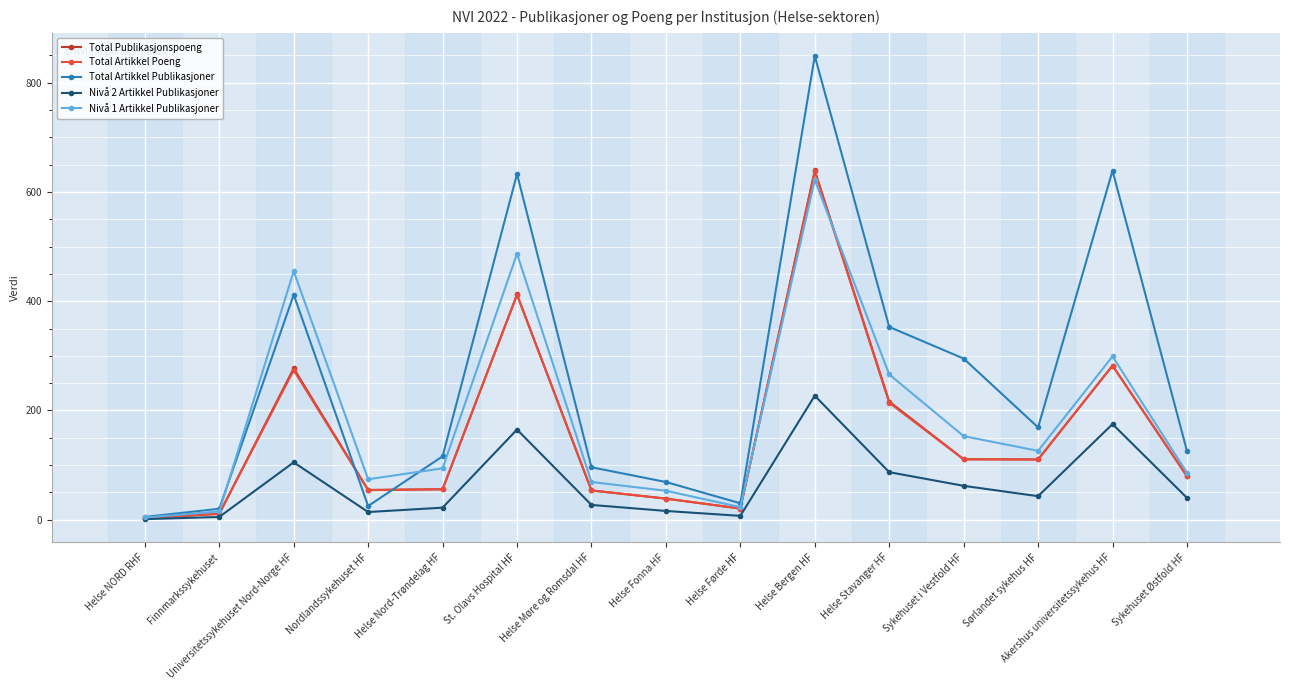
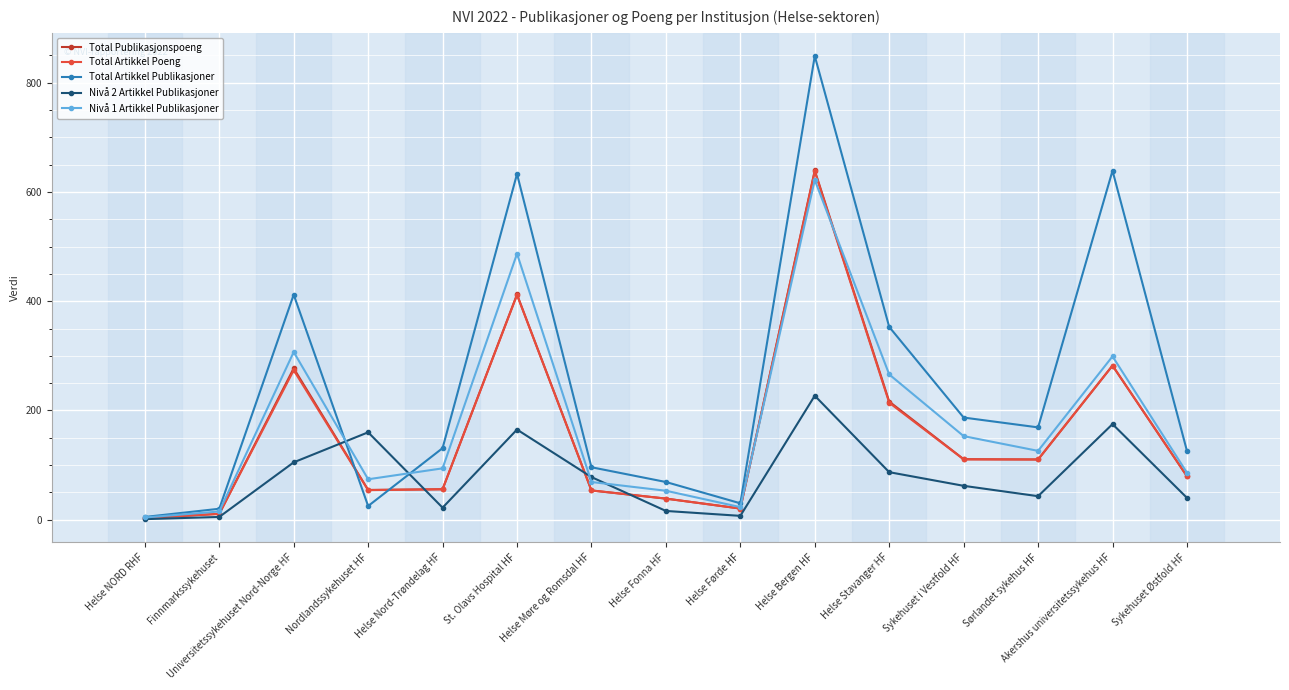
Nivå 1 Artikkel Publikasjoner, Universitetssykehuset Nord-Norge HF: 460 -> 310
Nivå 2 Artikkel Publikasjoner, Nordlandssykehuset HF: 10 -> 160
Total Artikkel Publikasjoner, Helse Nord-Trøndelag HF: 120 -> 130
Nivå 2 Artikkel Publikasjoner, Helse Møre og Romsdal HF: 30 -> 80
Total Artikkel Publikasjoner, Sykehuset i Vestfold HF: 300 -> 190
